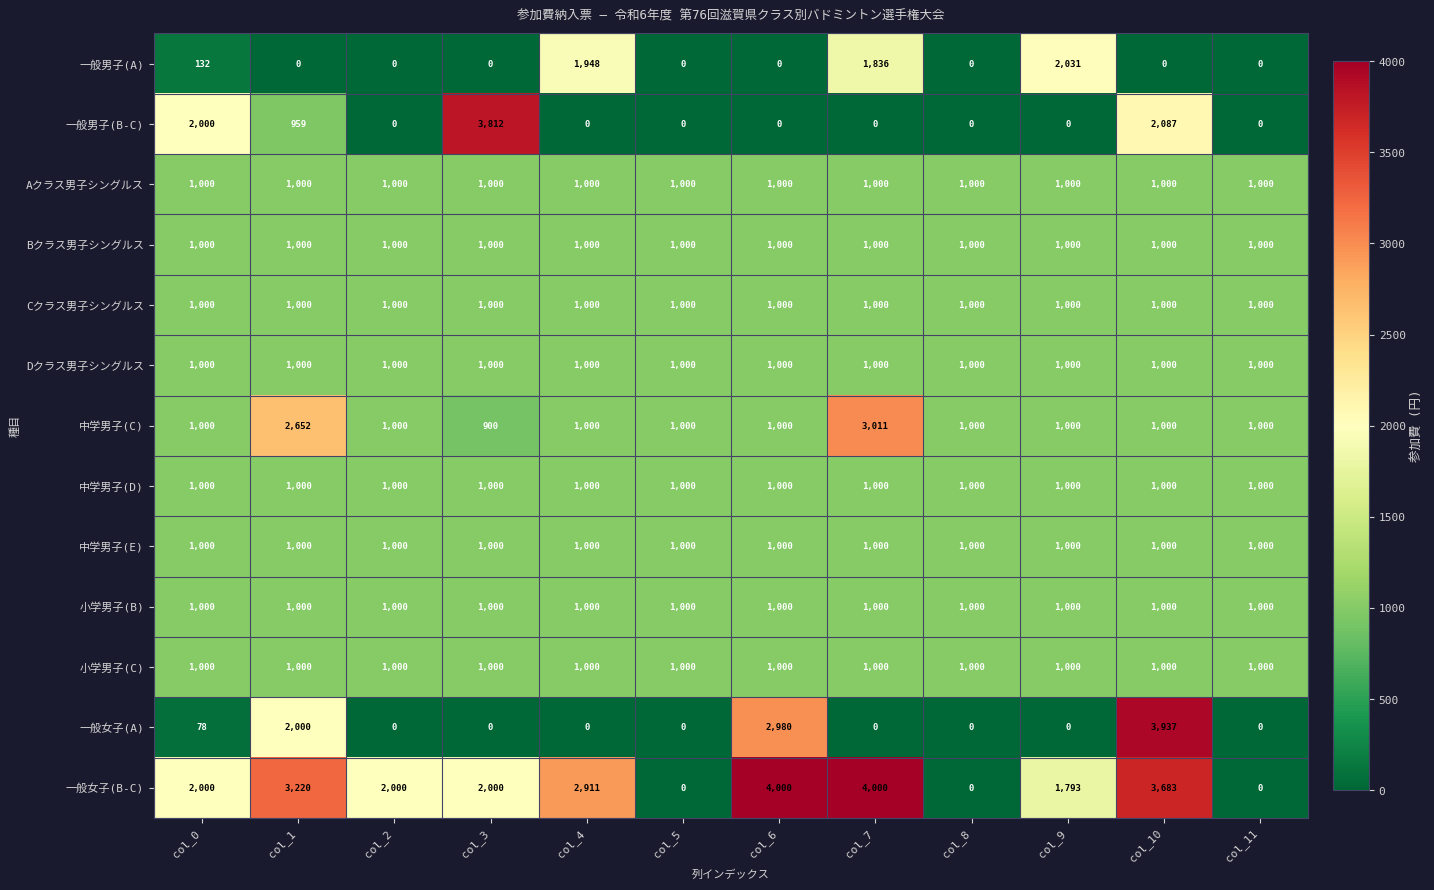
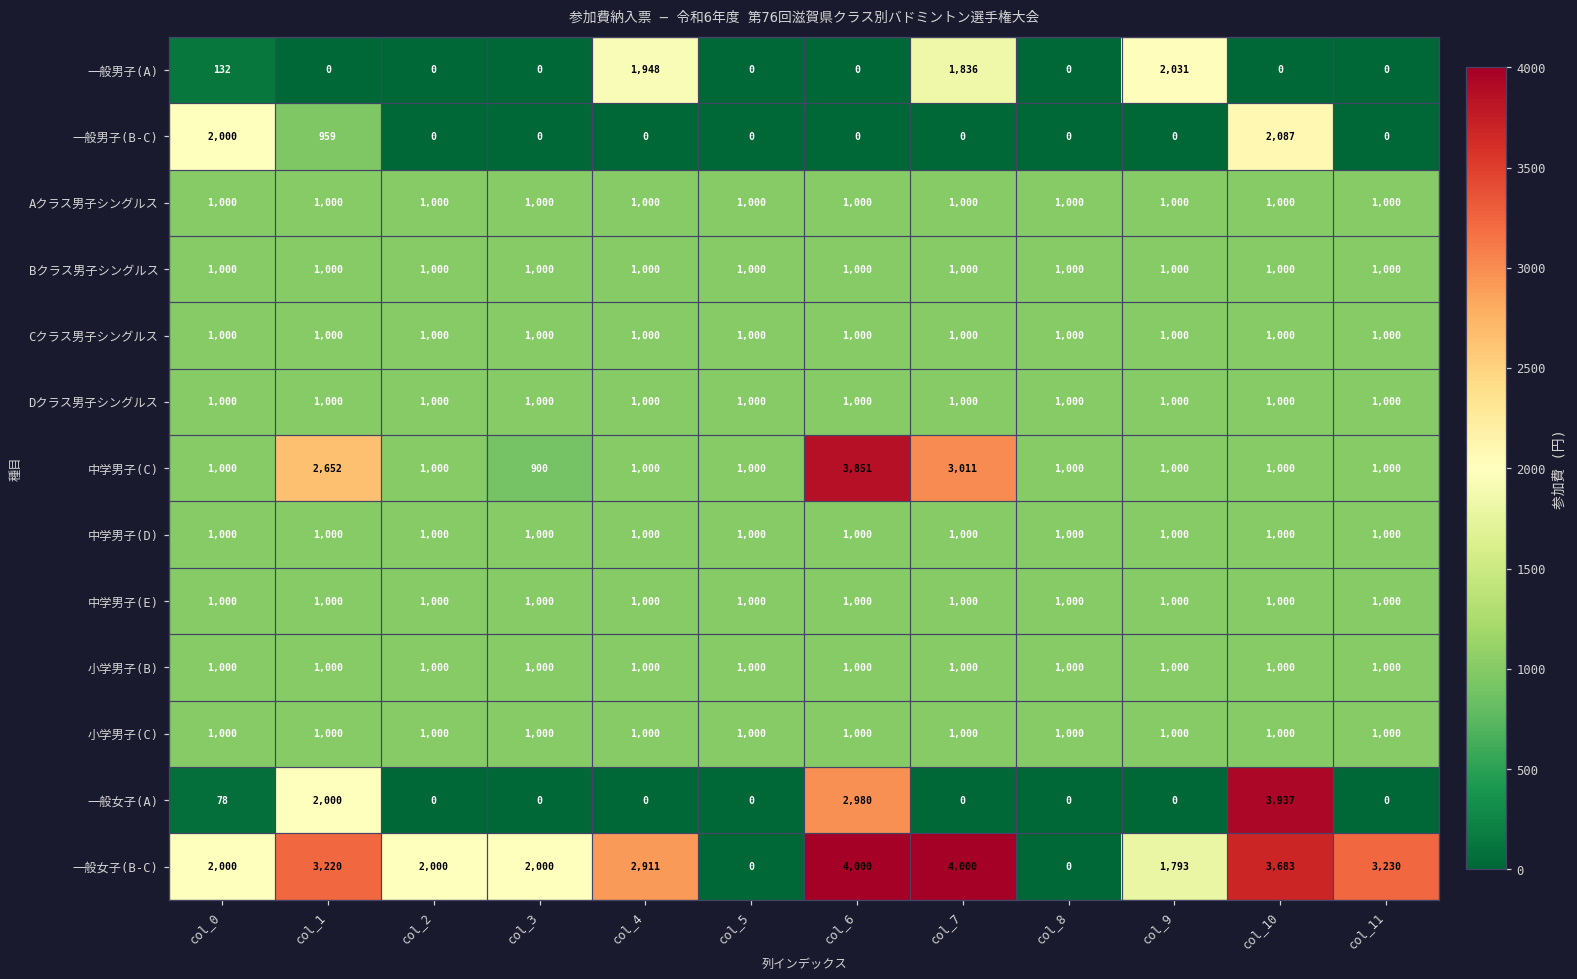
一般男子(B-C), col_3: 3,812 -> 0
中学男子(C), col_6: 1,000 -> 3,851
一般女子(B-C), col_11: 0 -> 3,230
